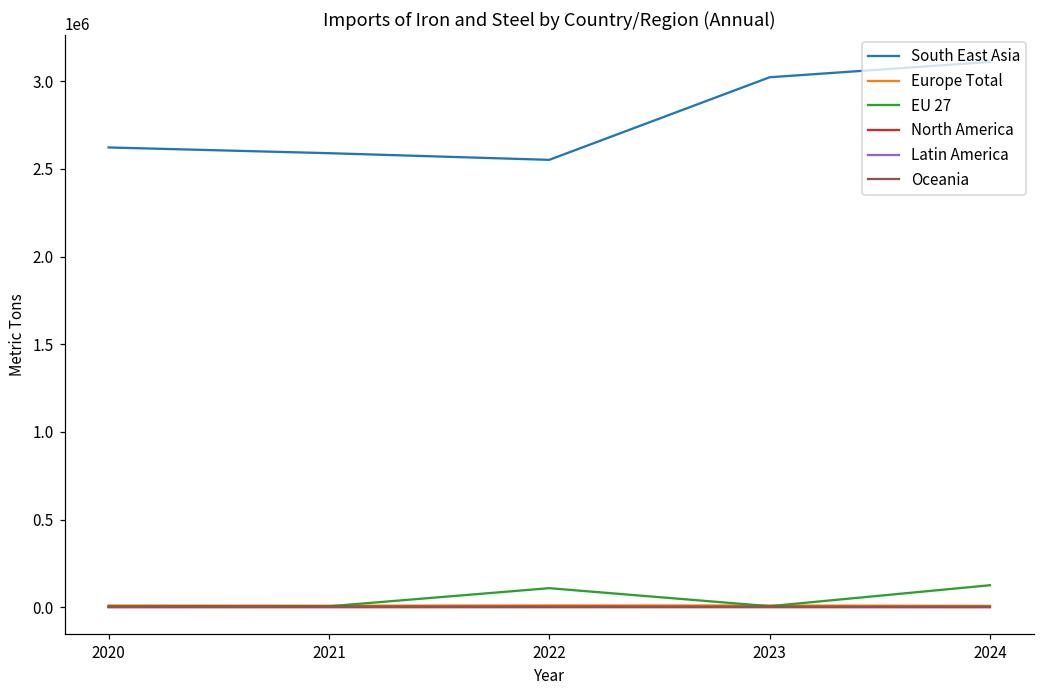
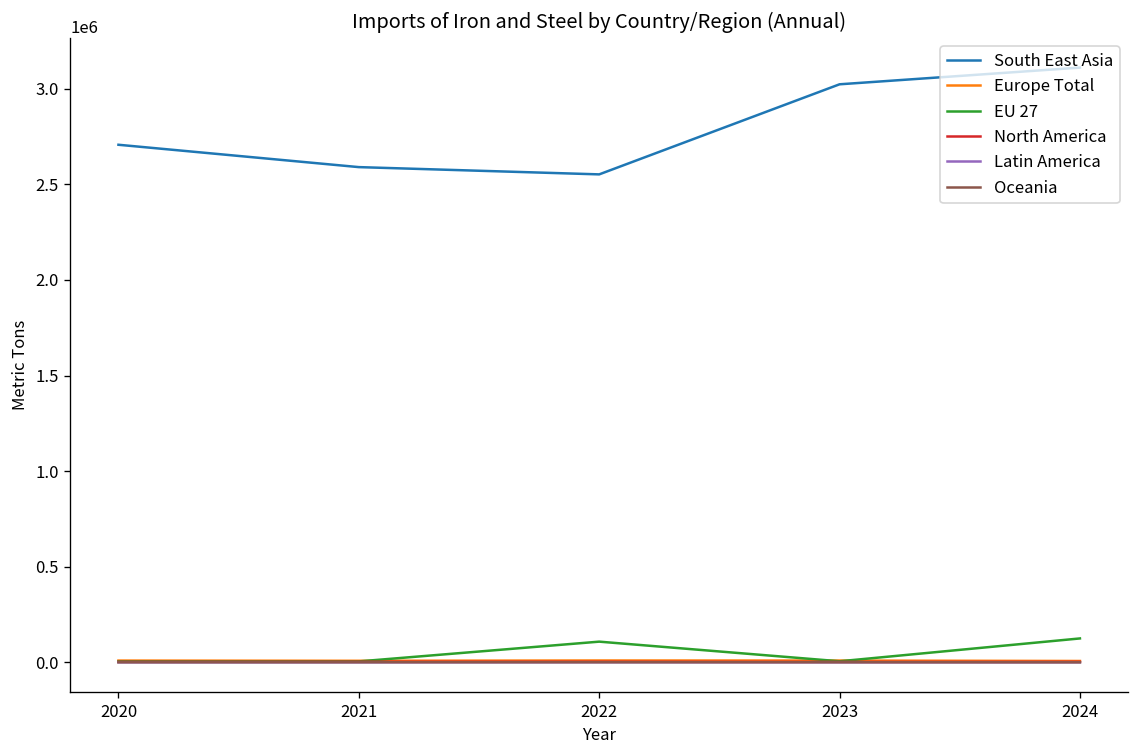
South East Asia, 2020: 2620000 -> 2710000
